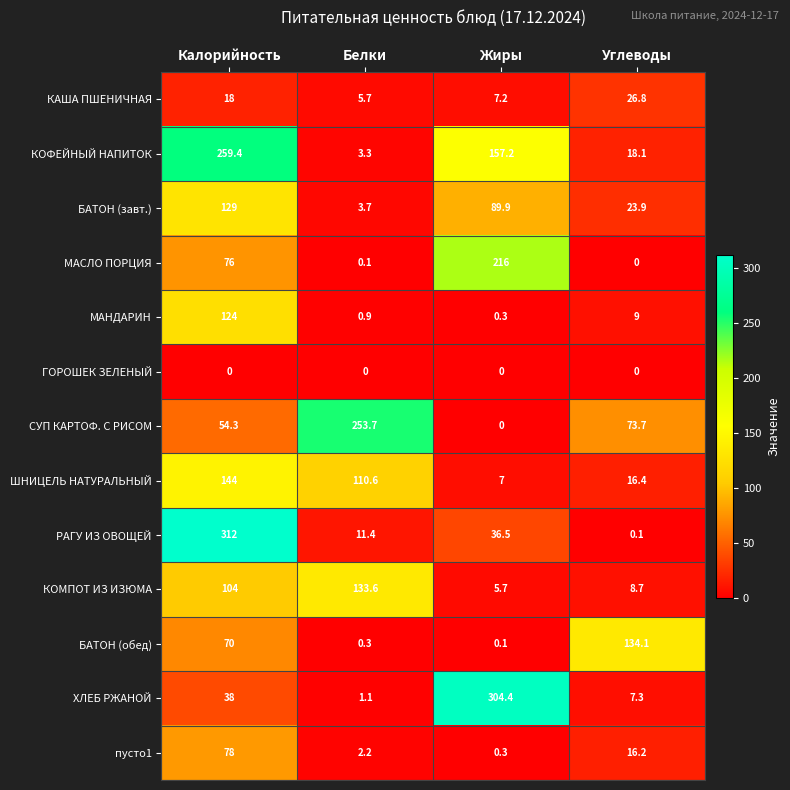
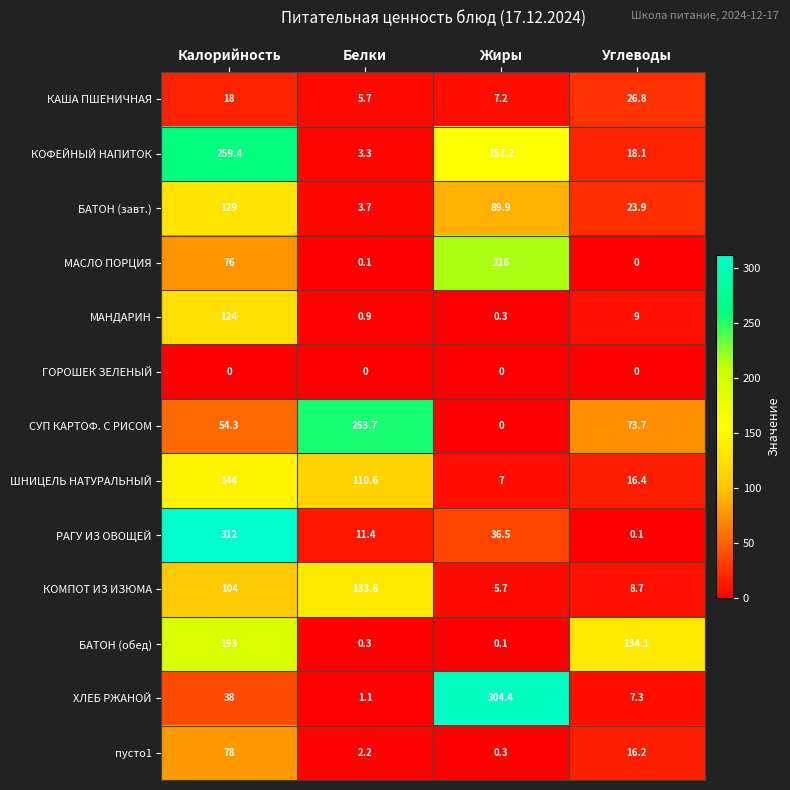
БАТОН (обед), Калорийность: 70 -> 193
